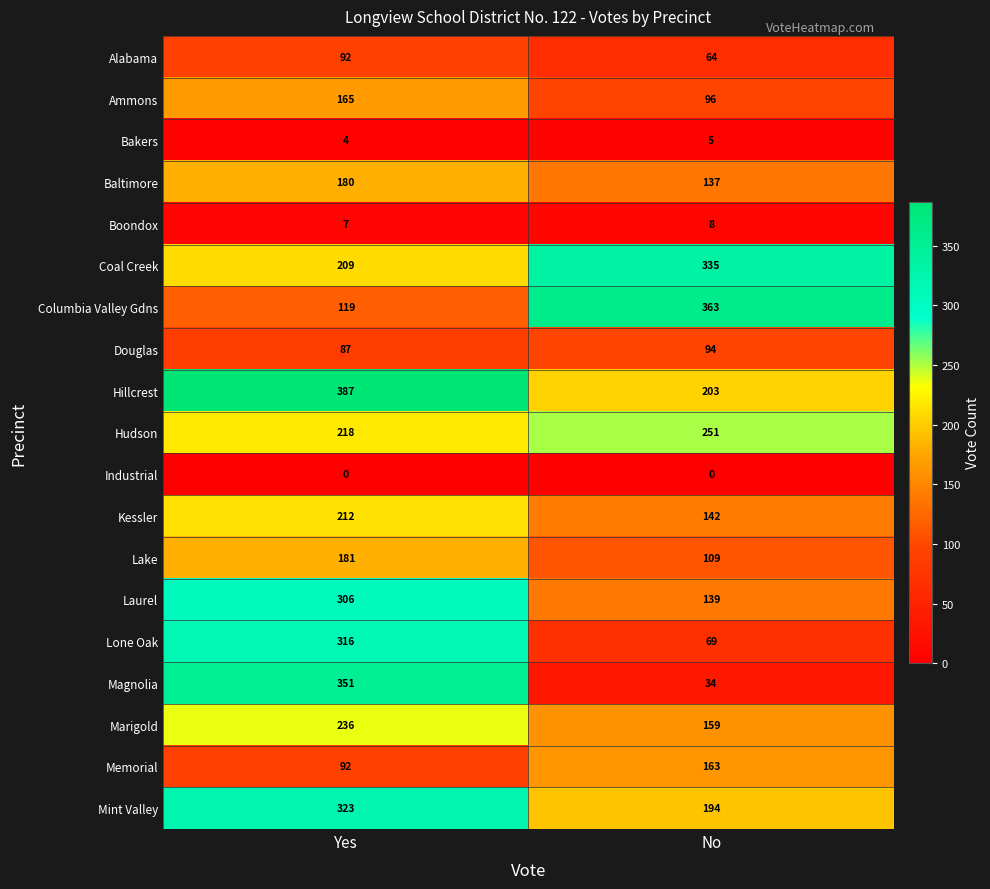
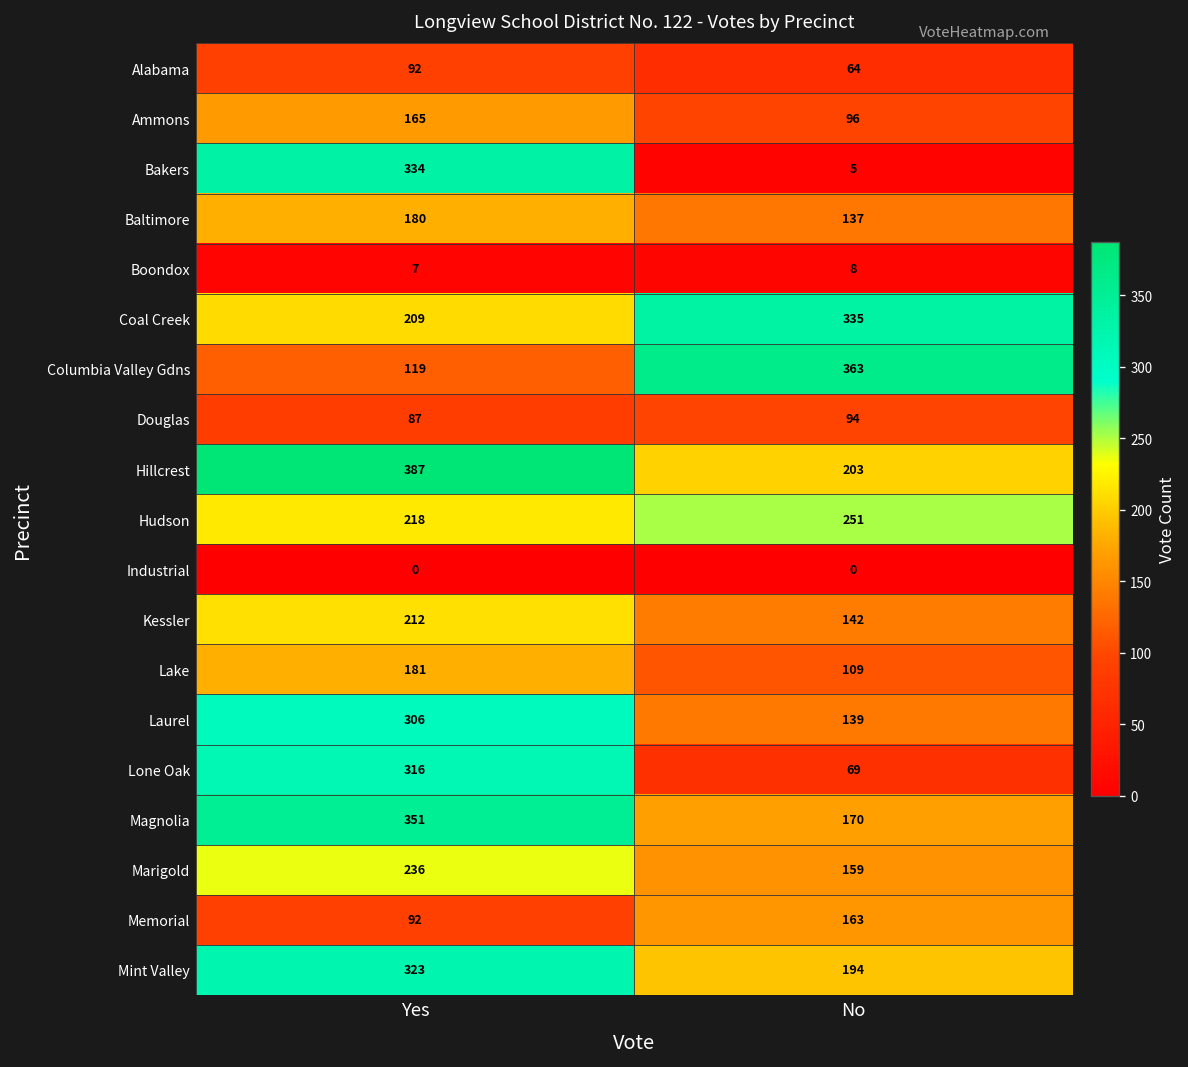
Bakers, Yes: 4 -> 334
Magnolia, No: 34 -> 170
